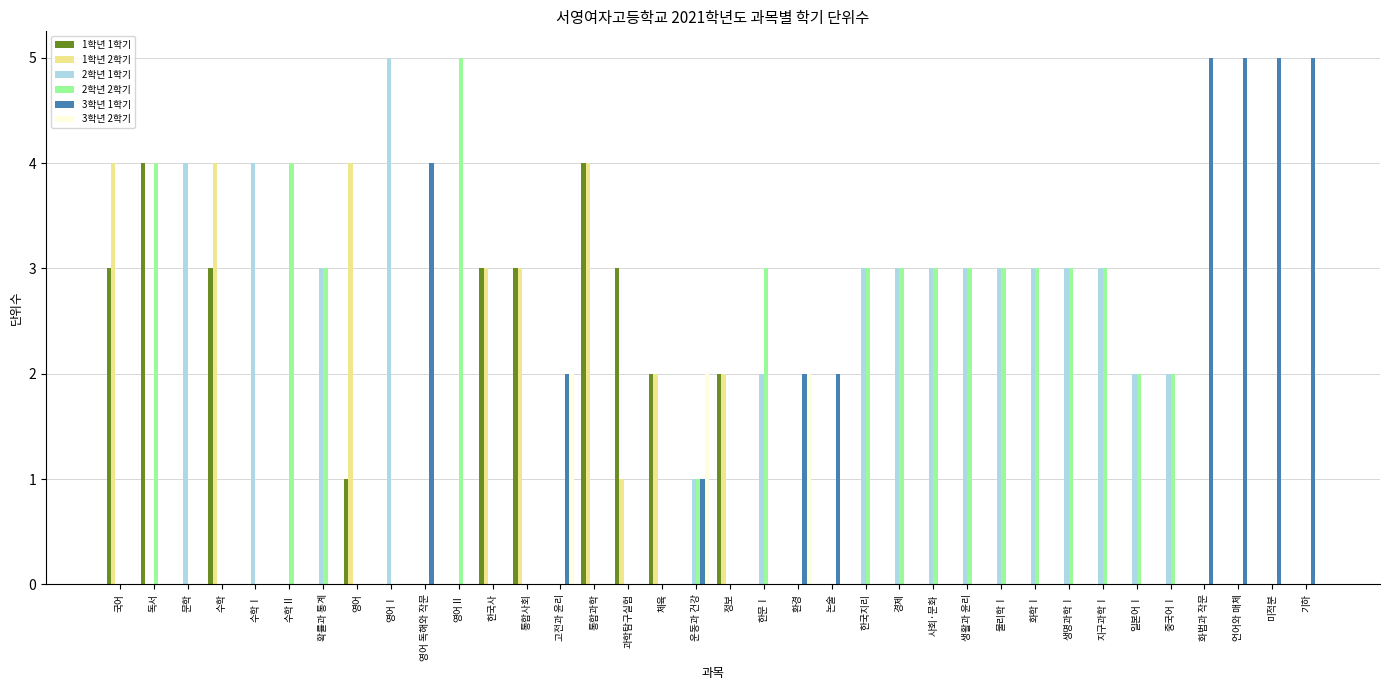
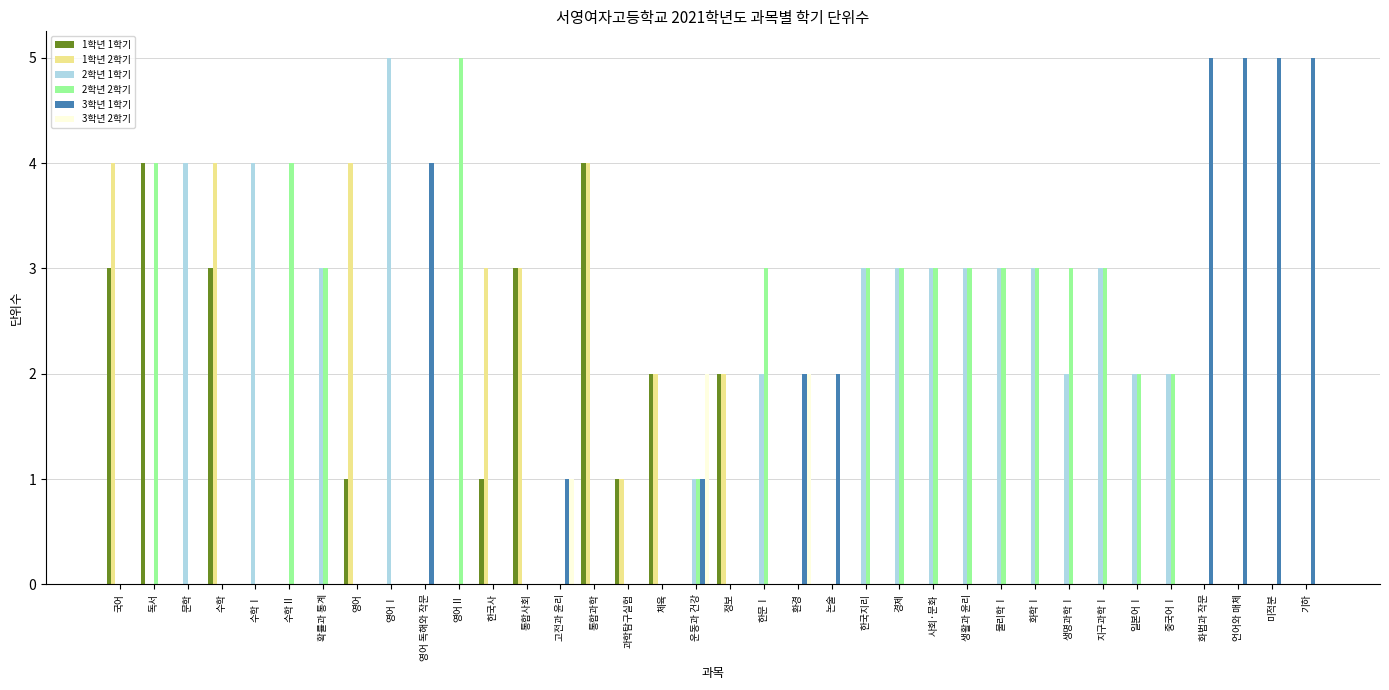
1학년 1학기, 한국사: 3 -> 1
3학년 1학기, 고전과 윤리: 2 -> 1
3학년 2학기, 고전과 윤리: 2 -> 1
1학년 1학기, 과학탐구실험: 3 -> 1
2학년 1학기, 생명과학Ⅰ: 3 -> 2
